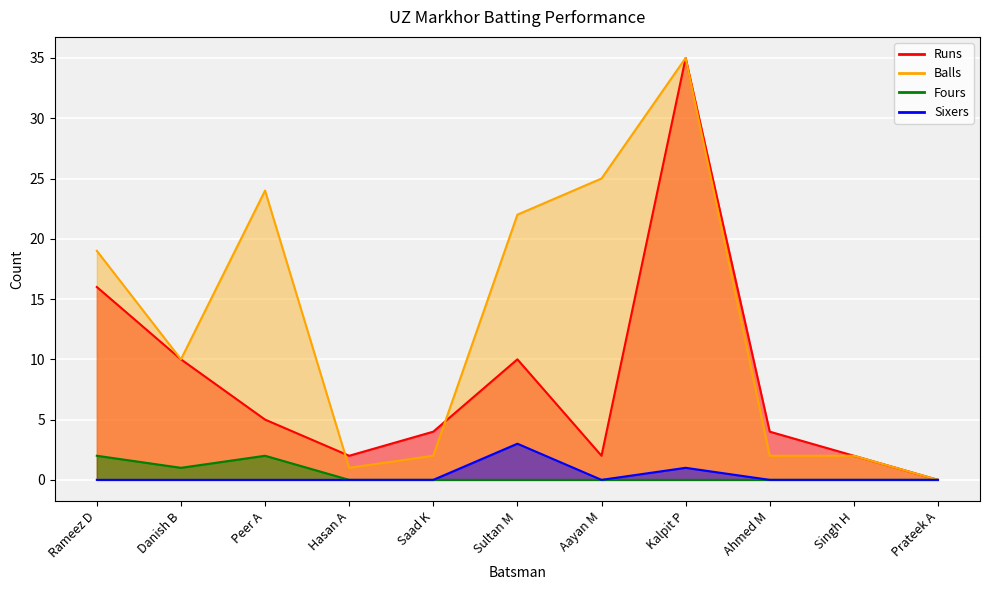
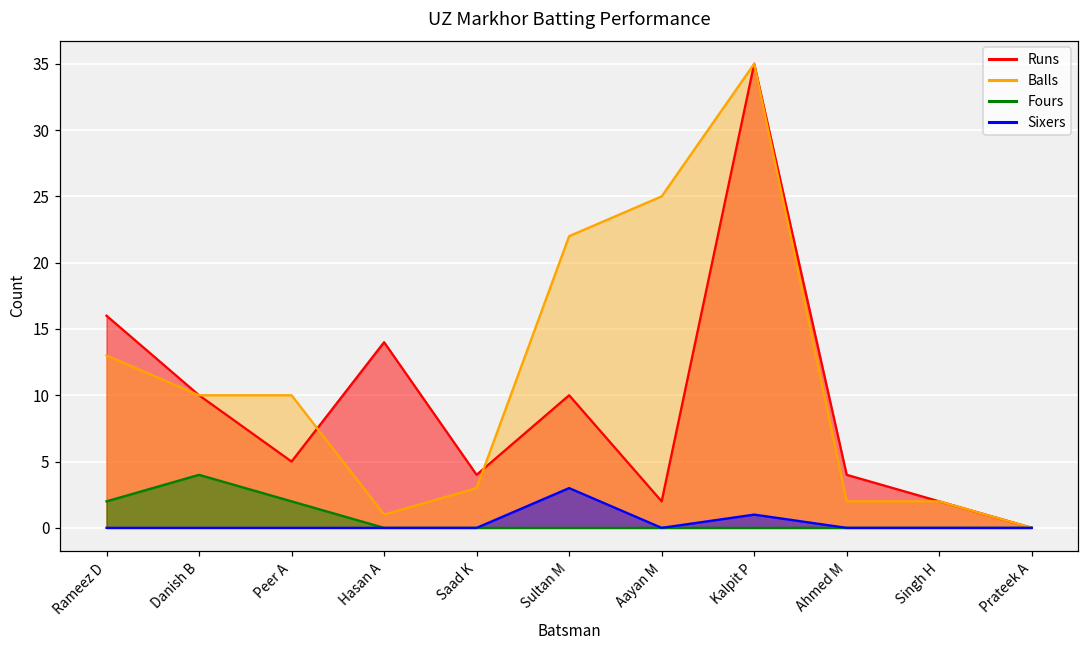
Balls, Rameez D: 19 -> 13
Fours, Danish B: 1 -> 4
Balls, Peer A: 24 -> 10
Runs, Hasan A: 2 -> 14
Balls, Saad K: 2 -> 3
